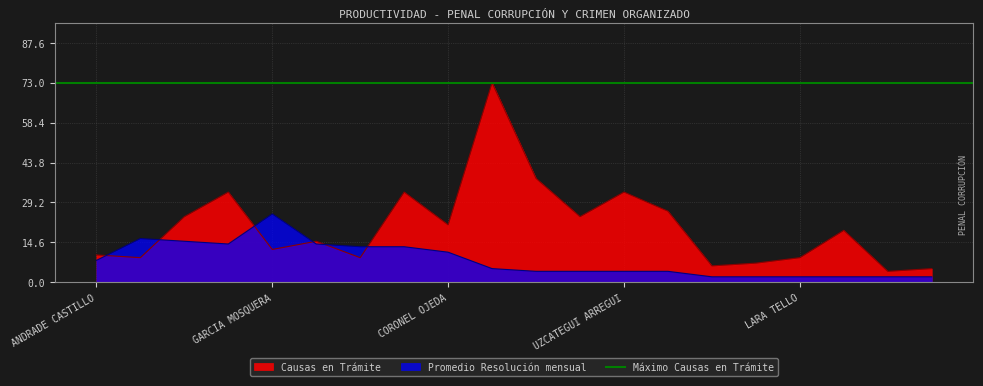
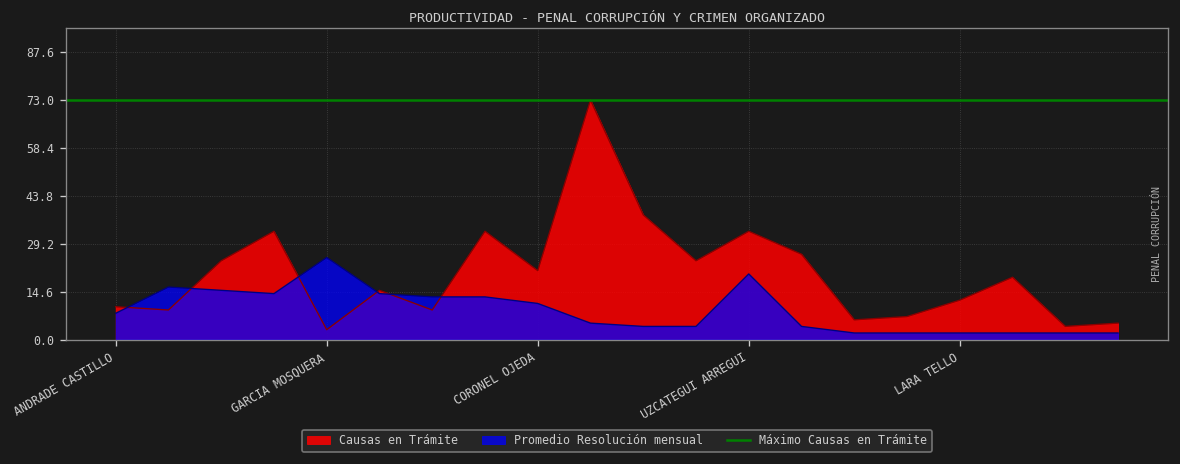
Causas en Trámite, GARCIA MOSQUERA: 12 -> 3
Promedio Resolución mensual, UZCATEGUI ARREGUI: 4 -> 20
Causas en Trámite, LARA TELLO: 9 -> 12
